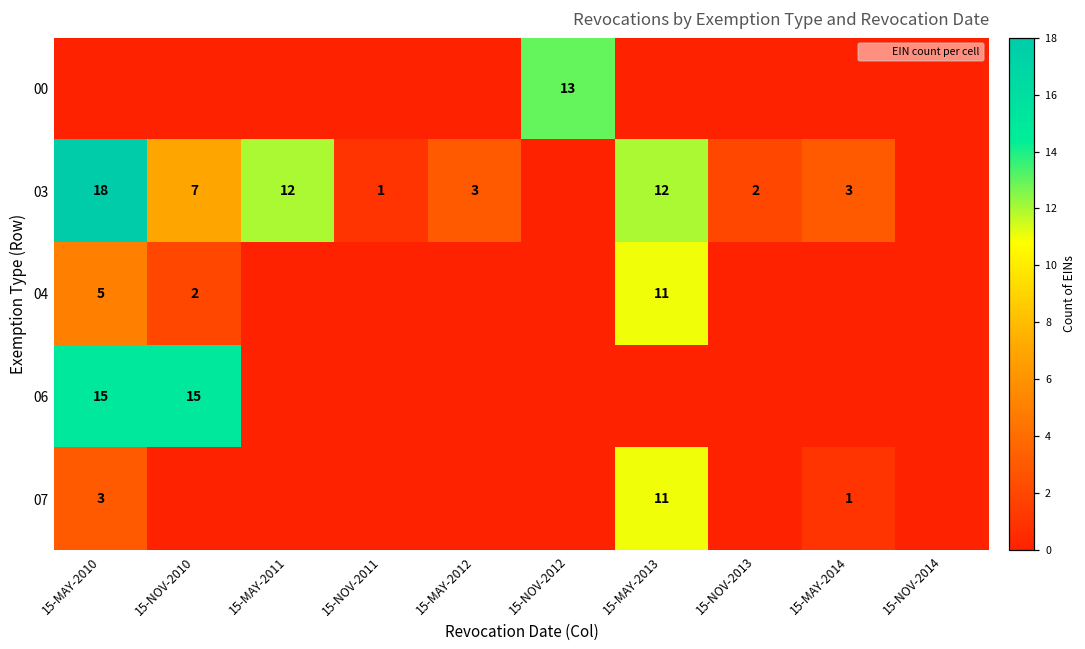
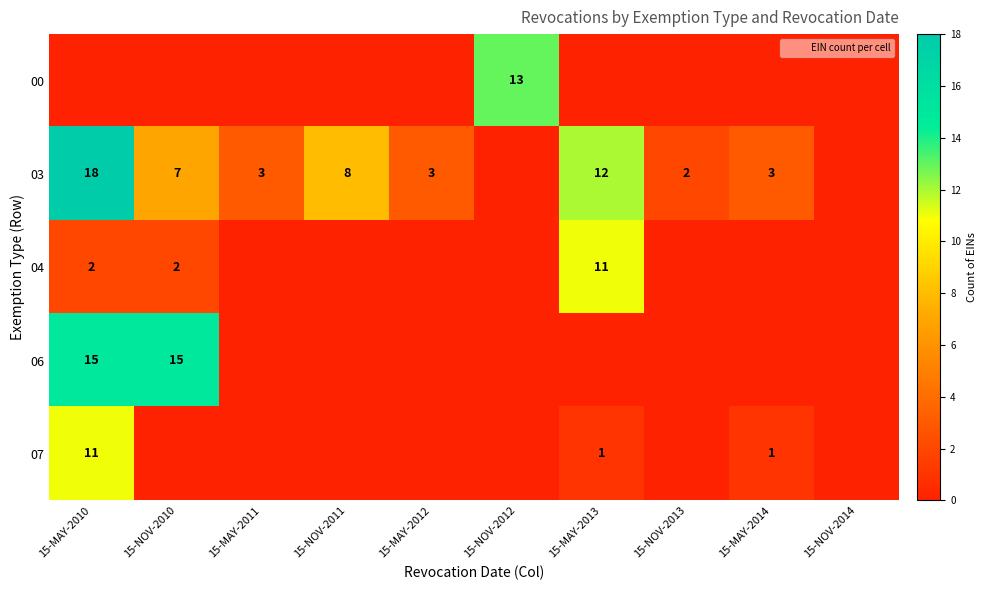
03, 15-MAY-2011: 12 -> 3
03, 15-NOV-2011: 1 -> 8
04, 15-MAY-2010: 5 -> 2
07, 15-MAY-2010: 3 -> 11
07, 15-MAY-2013: 11 -> 1
